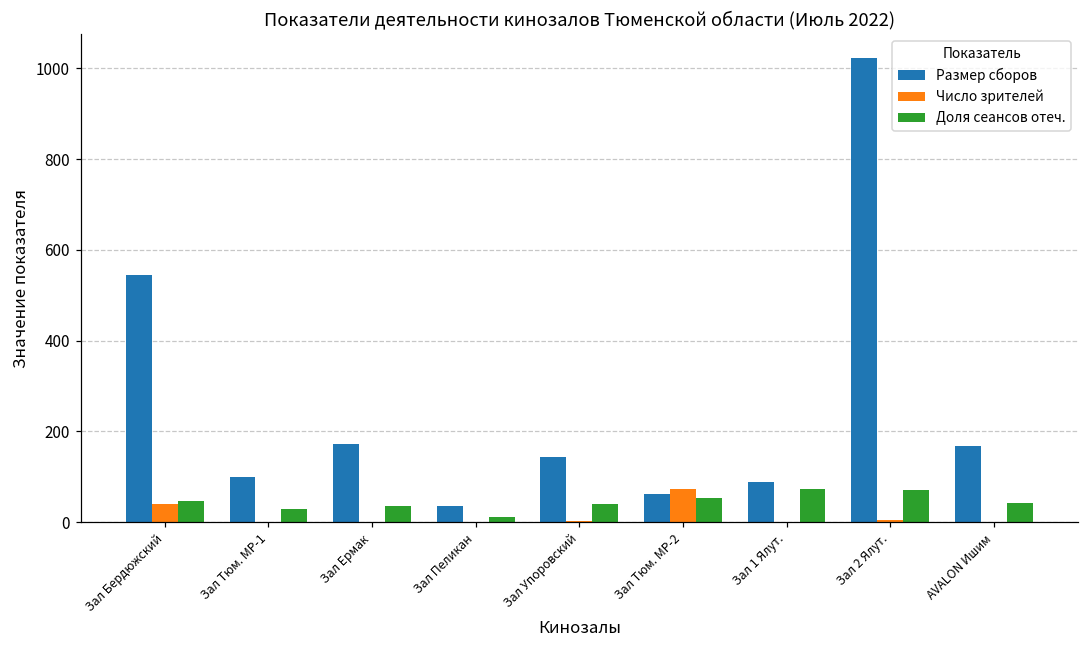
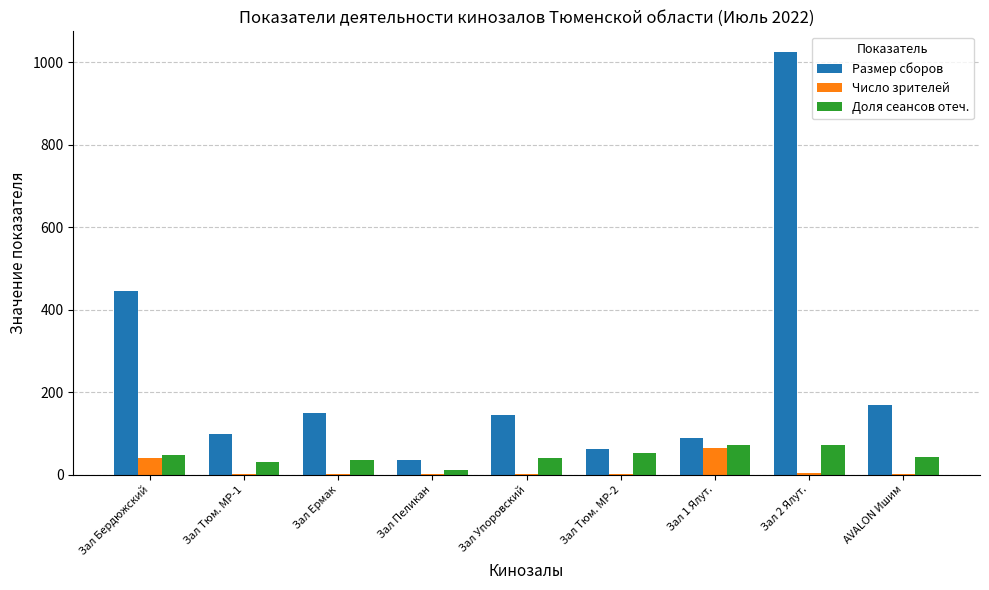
Размер сборов, Зал Бердюжский: 540 -> 450
Размер сборов, Зал Ермак: 170 -> 150
Число зрителей, Зал Тюм. МР-2: 70 -> 0
Число зрителей, Зал 1 Ялут.: 0 -> 60
